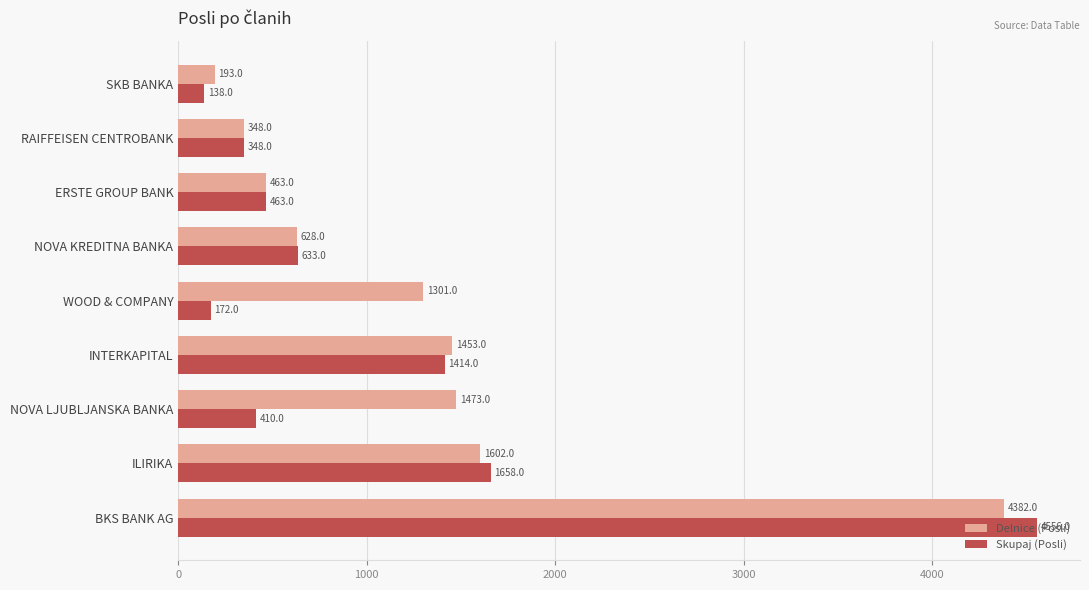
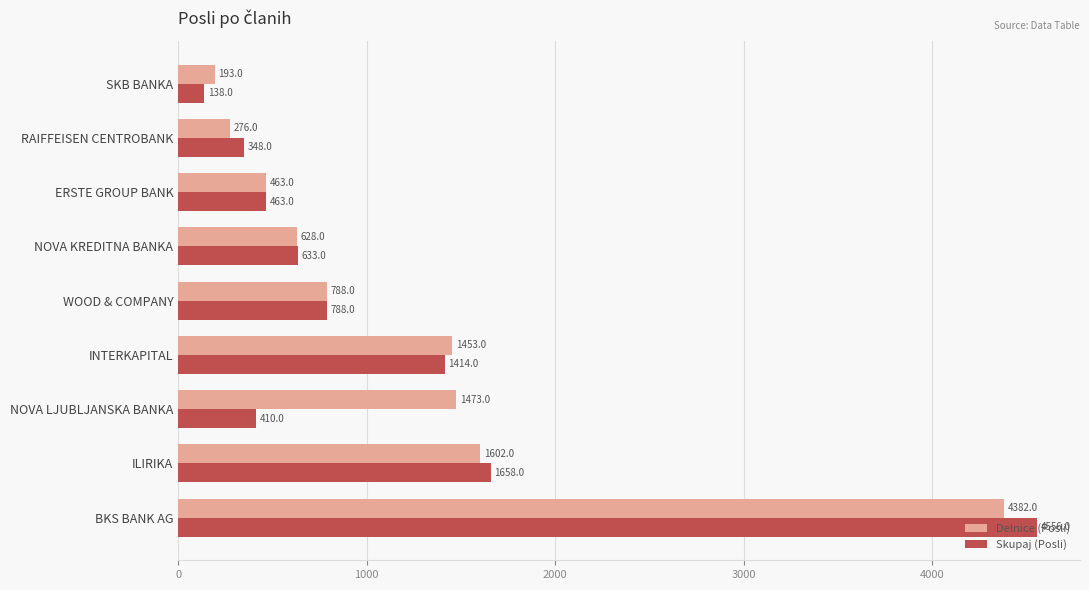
Delnice (Posli), RAIFFEISEN CENTROBANK: 348.0 -> 276.0
Delnice (Posli), WOOD & COMPANY: 1301.0 -> 788.0
Skupaj (Posli), WOOD & COMPANY: 172.0 -> 788.0
